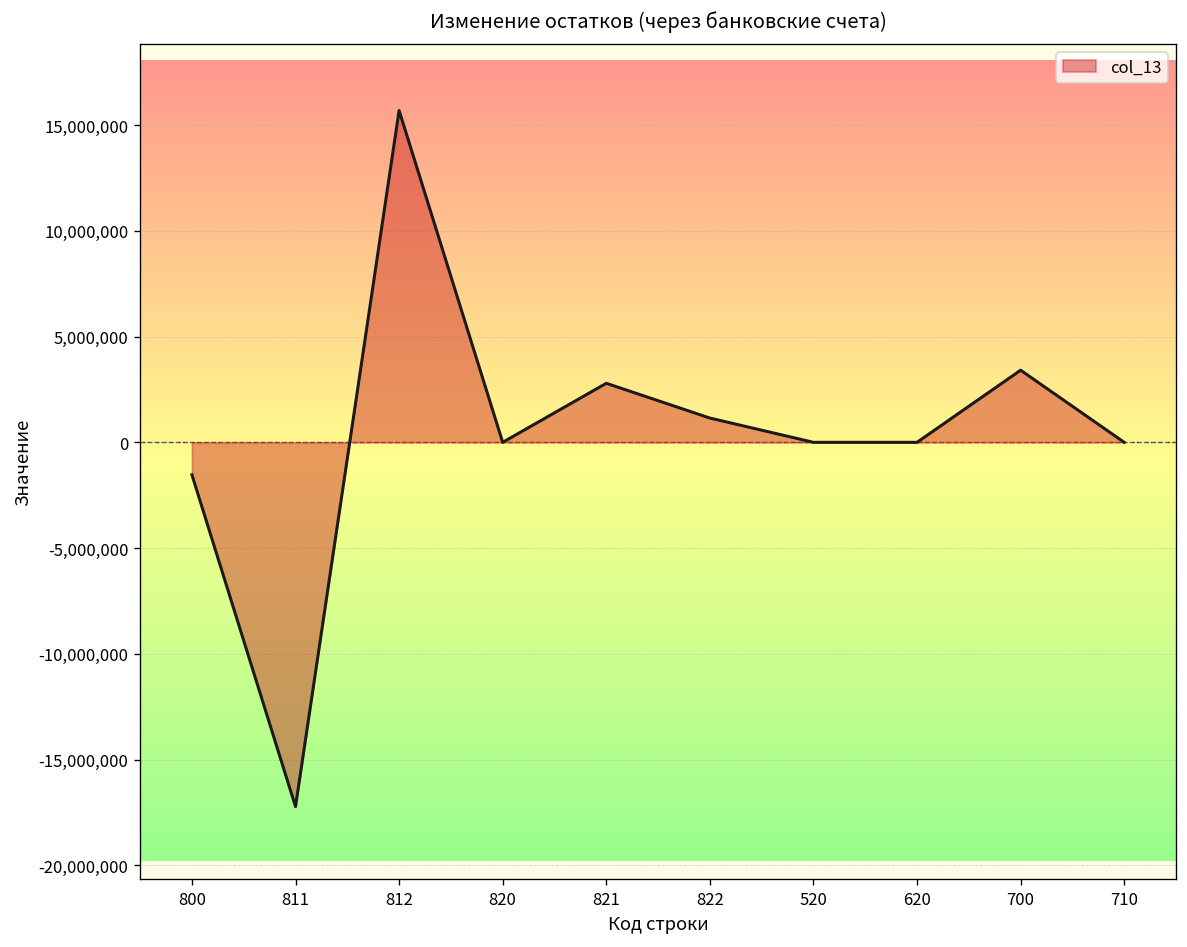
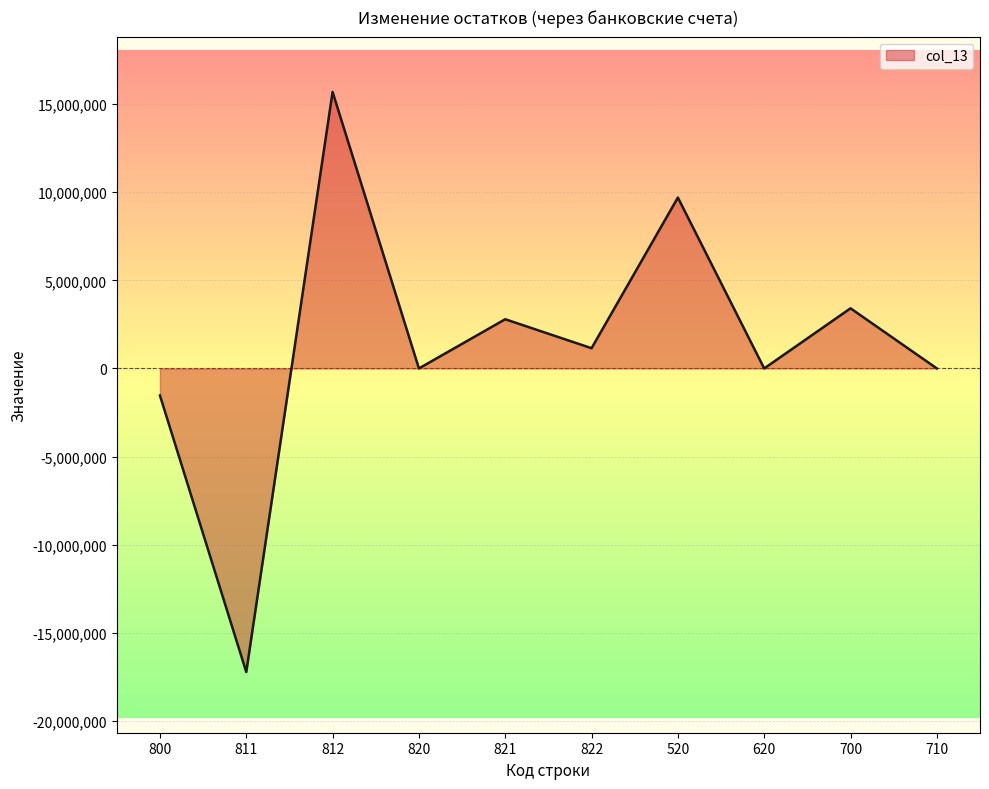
col_13, 520: 0 -> 9,700,000
